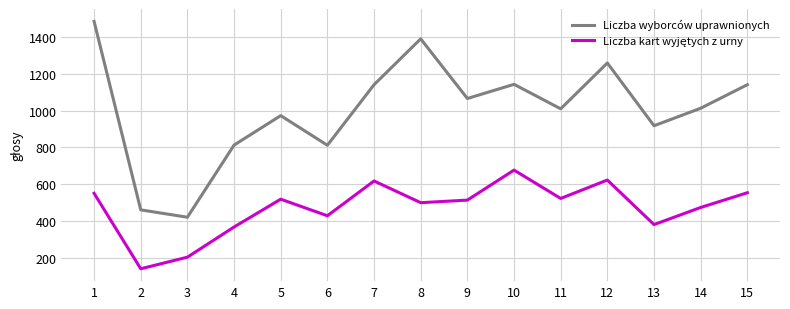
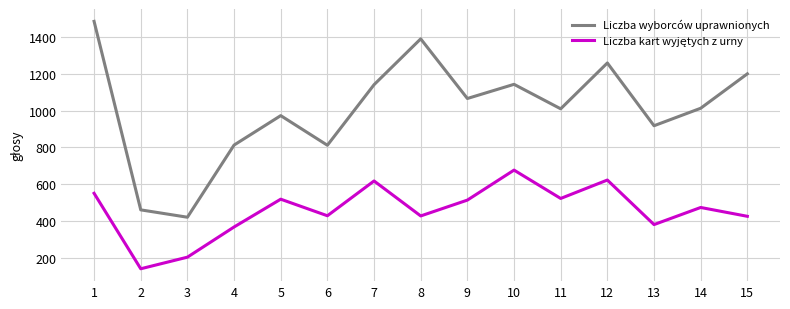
Liczba kart wyjętych z urny, 8: 500 -> 430
Liczba wyborców uprawnionych, 15: 1140 -> 1200
Liczba kart wyjętych z urny, 15: 550 -> 430
